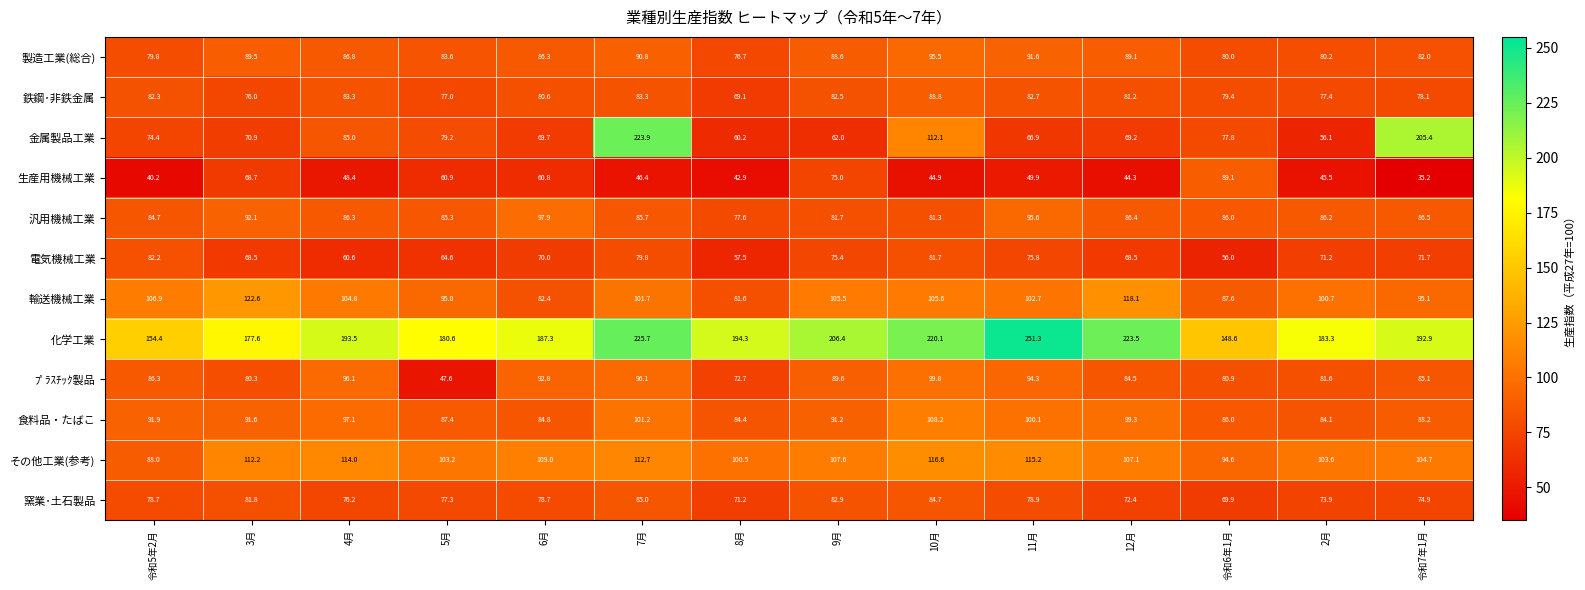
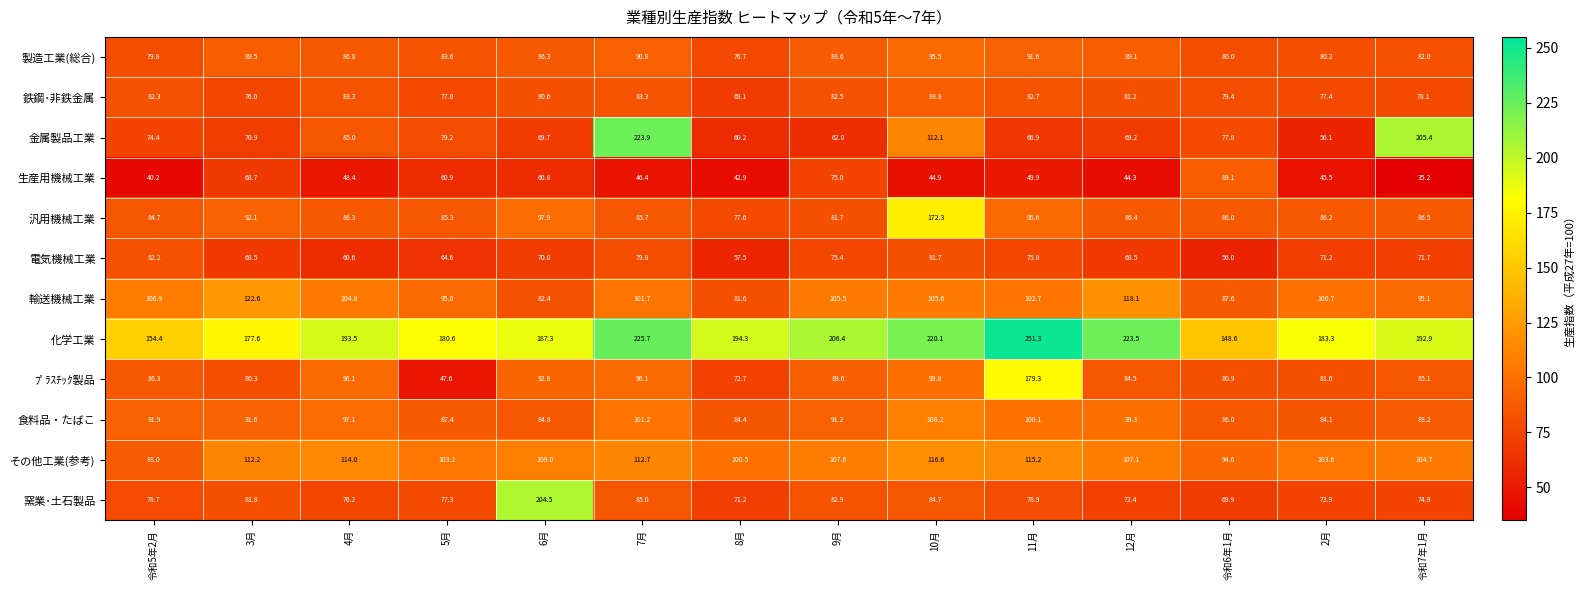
汎用機械工業, 10月: 81.3 -> 172.3
ﾌﾟﾗｽﾁｯｸ製品, 11月: 94.3 -> 179.3
窯業･土石製品, 6月: 78.7 -> 204.5
